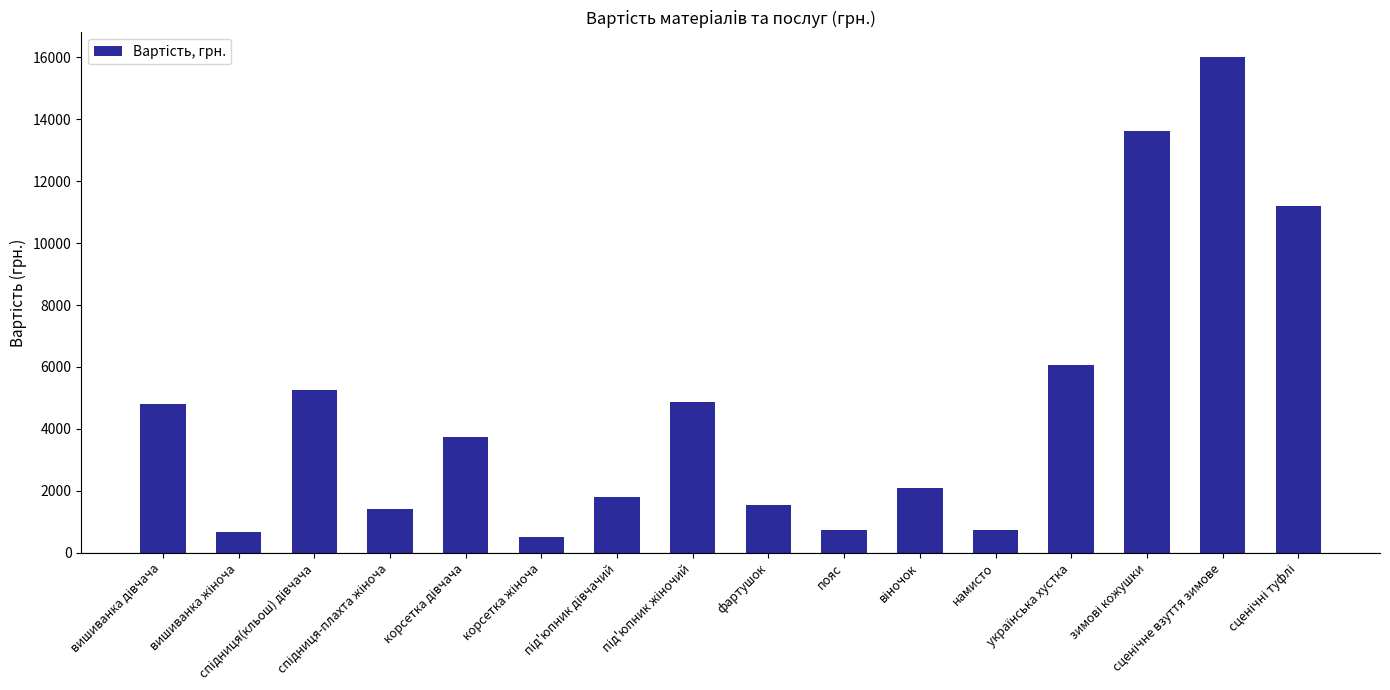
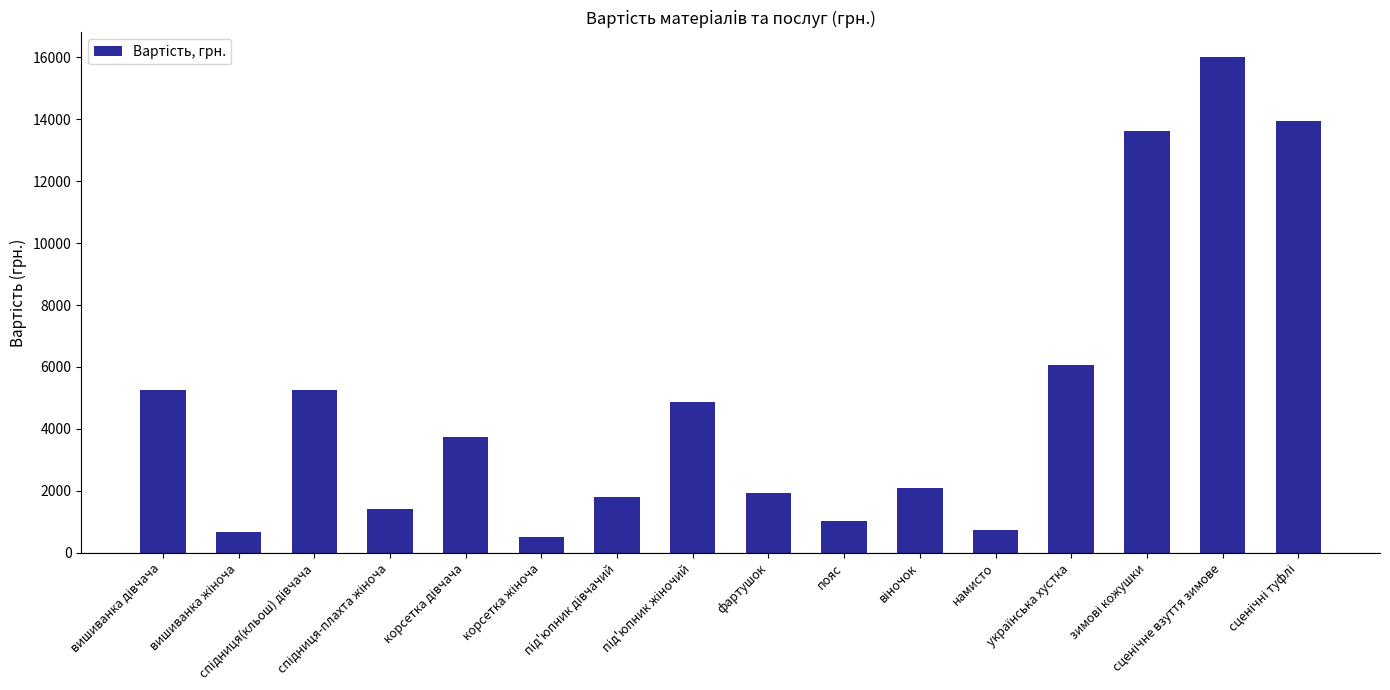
вишиванка дівчача: 4800 -> 5300
фартушок: 1600 -> 1900
пояс: 800 -> 1000
сценічні туфлі: 11200 -> 13900
